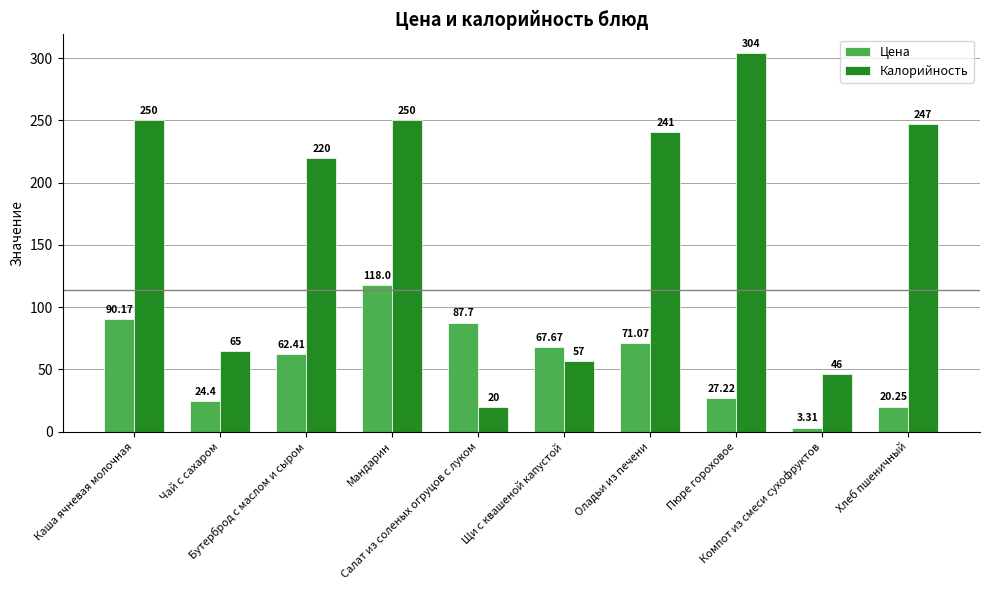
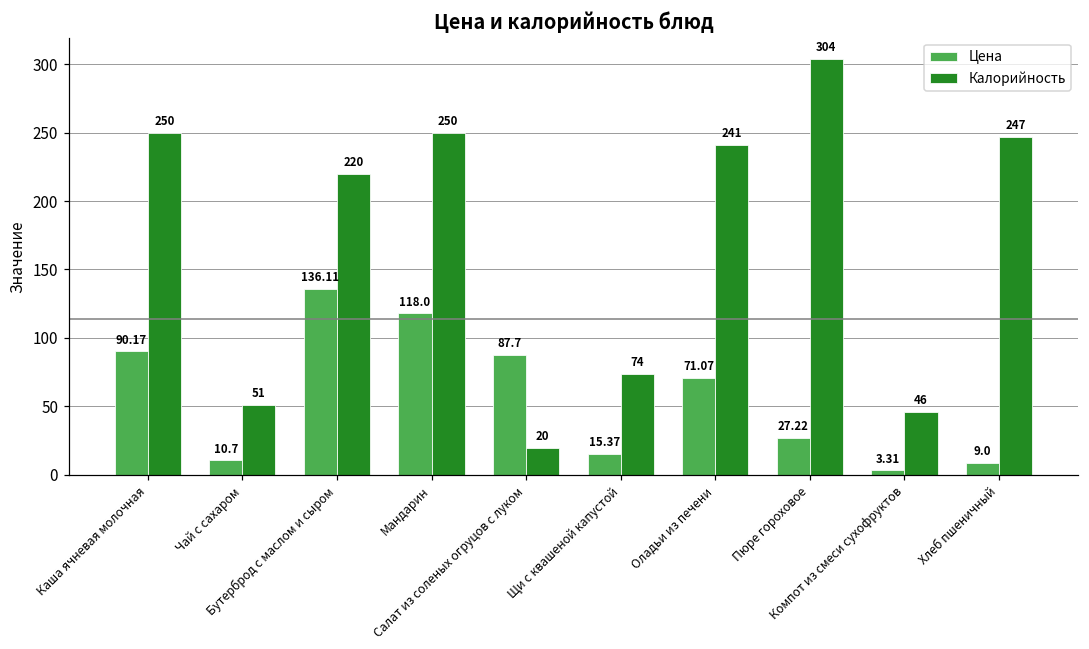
Цена, Чай с сахаром: 24.4 -> 10.7
Калорийность, Чай с сахаром: 65 -> 51
Цена, Бутерброд с маслом и сыром: 62.41 -> 136.11
Цена, Щи с квашеной капустой: 67.67 -> 15.37
Калорийность, Щи с квашеной капустой: 57 -> 74
Цена, Хлеб пшеничный: 20.25 -> 9.0
